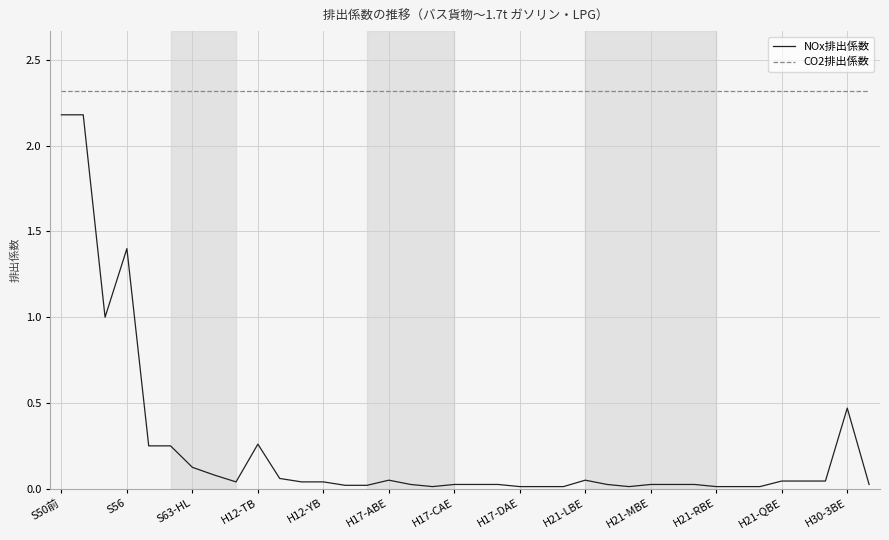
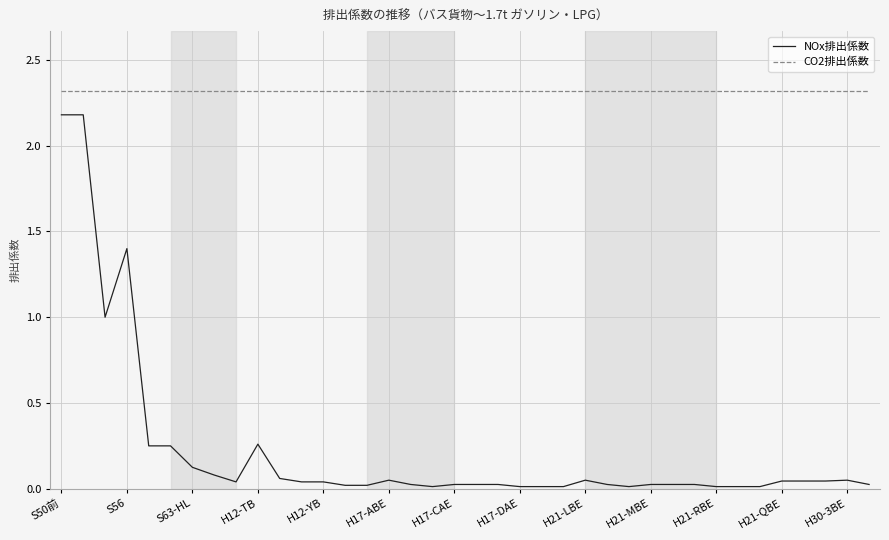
NOx排出係数, H30-3BE: 0.47 -> 0.05
